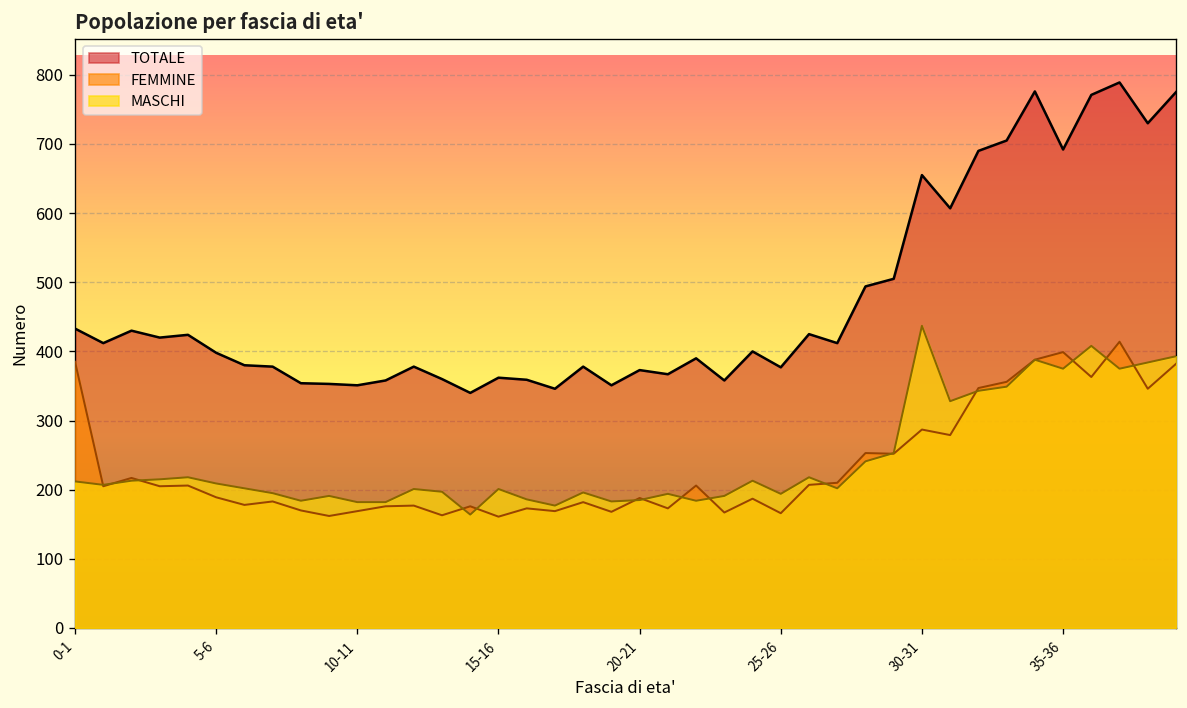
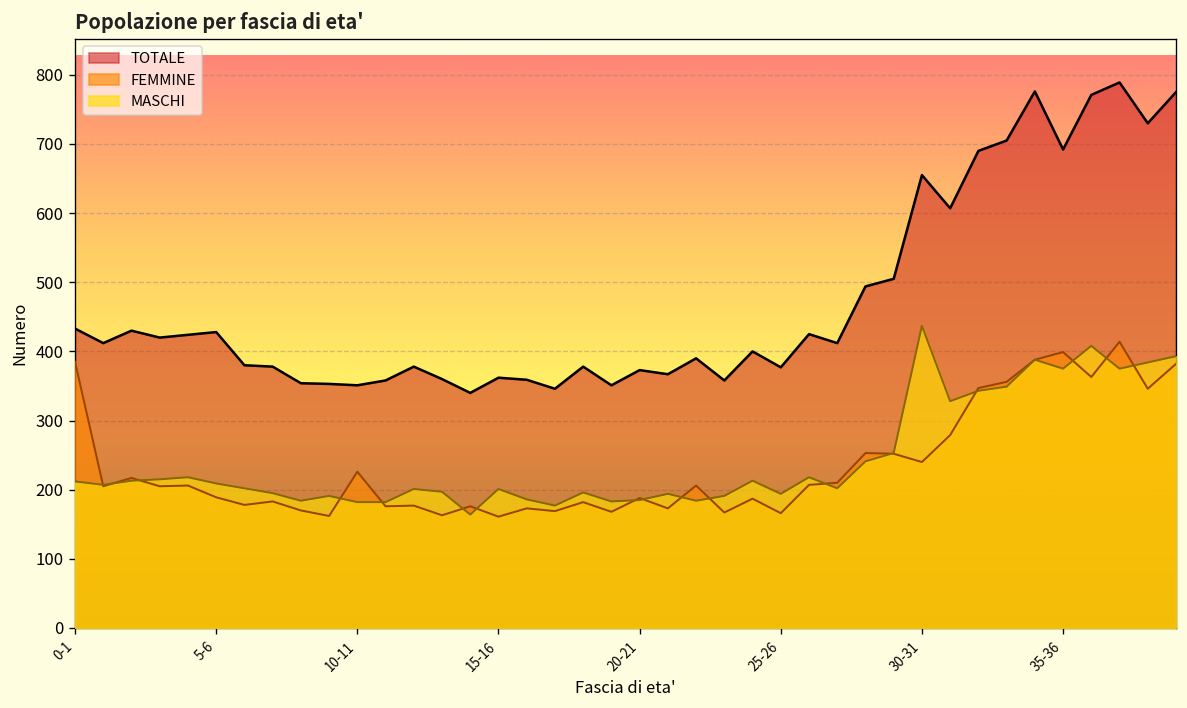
TOTALE, 5-6: 400 -> 430
FEMMINE, 10-11: 170 -> 230
FEMMINE, 30-31: 290 -> 240
